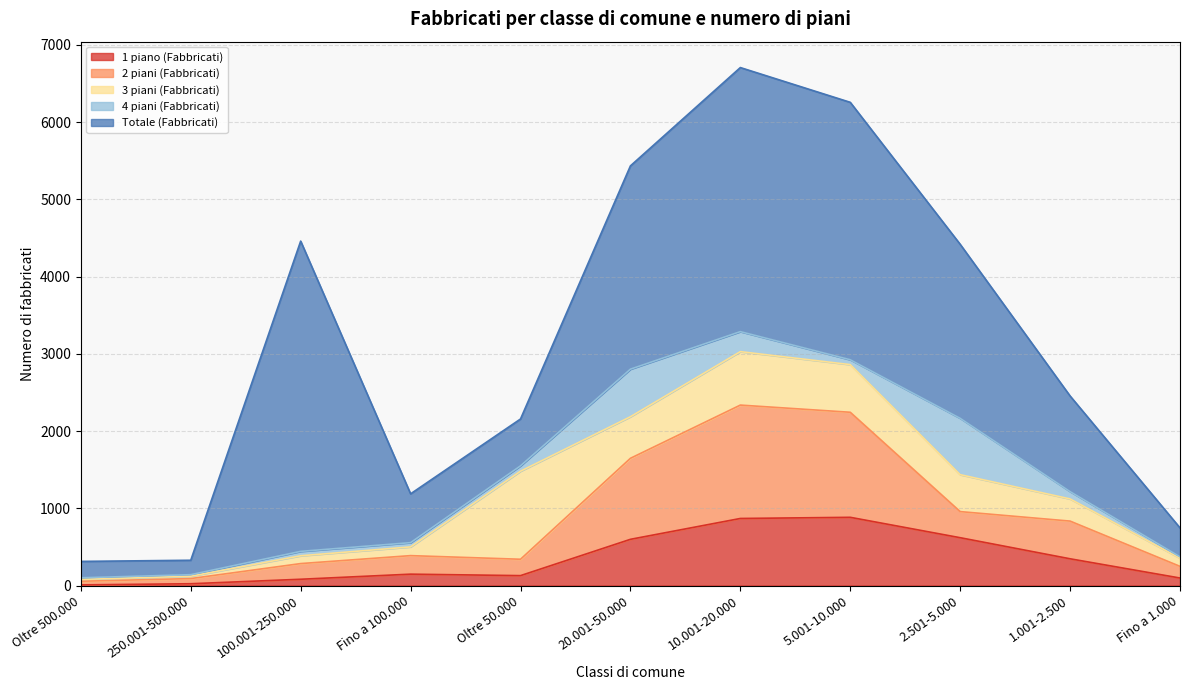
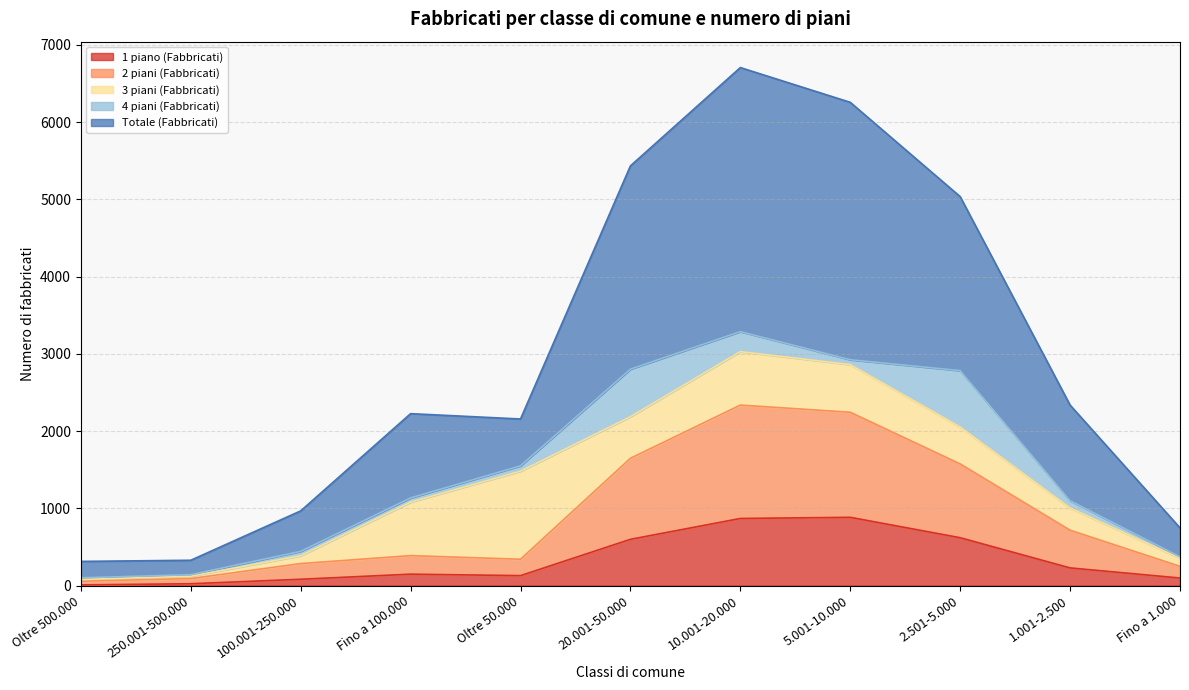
Totale (Fabbricati), 100.001-250.000: 4000 -> 500
3 piani (Fabbricati), Fino a 100.000: 100 -> 700
Totale (Fabbricati), Fino a 100.000: 600 -> 1100
2 piani (Fabbricati), 2.501-5.000: 300 -> 1000
1 piano (Fabbricati), 1.001-2.500: 300 -> 200
